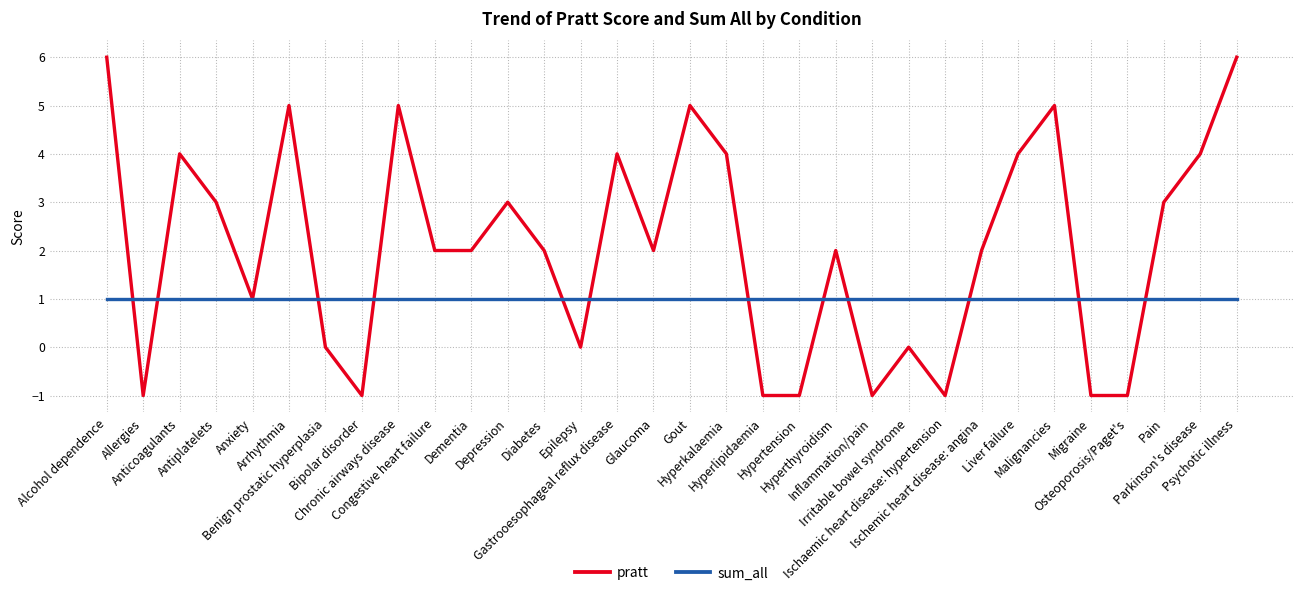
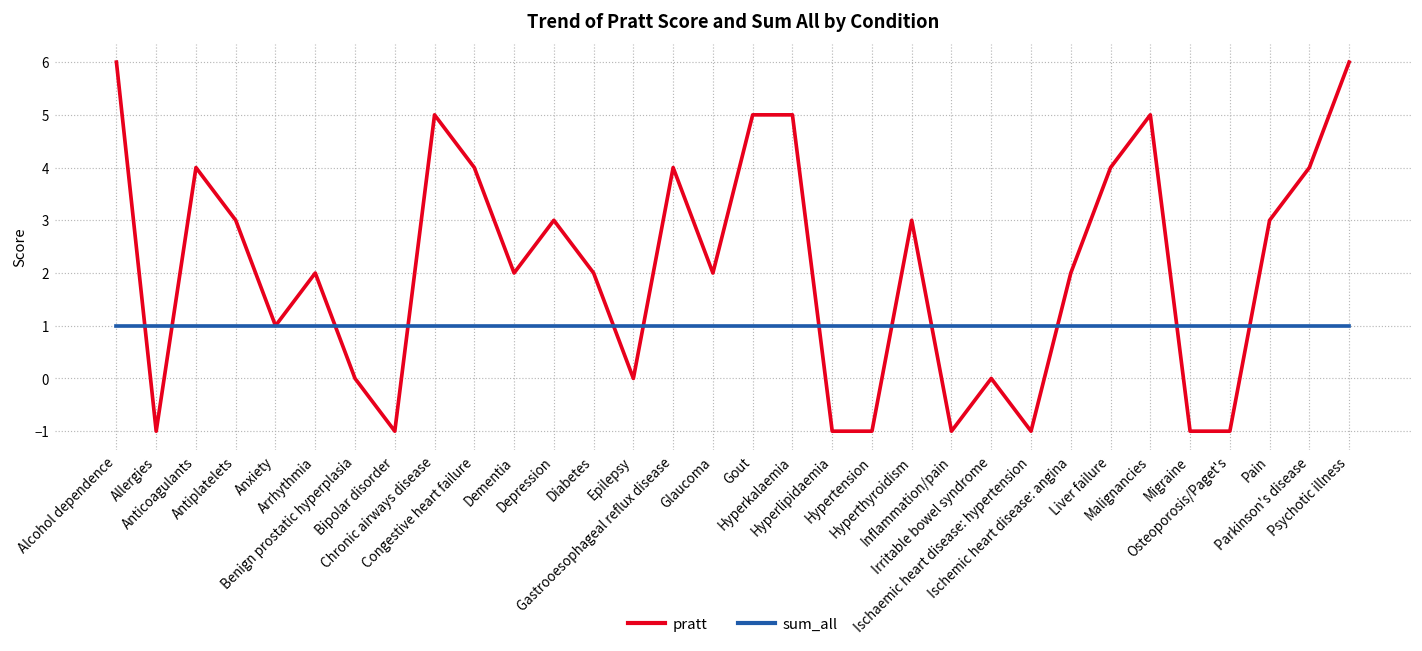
pratt, Arrhythmia: 5 -> 2
pratt, Congestive heart failure: 2 -> 4
pratt, Hyperkalaemia: 4 -> 5
pratt, Hyperthyroidism: 2 -> 3
